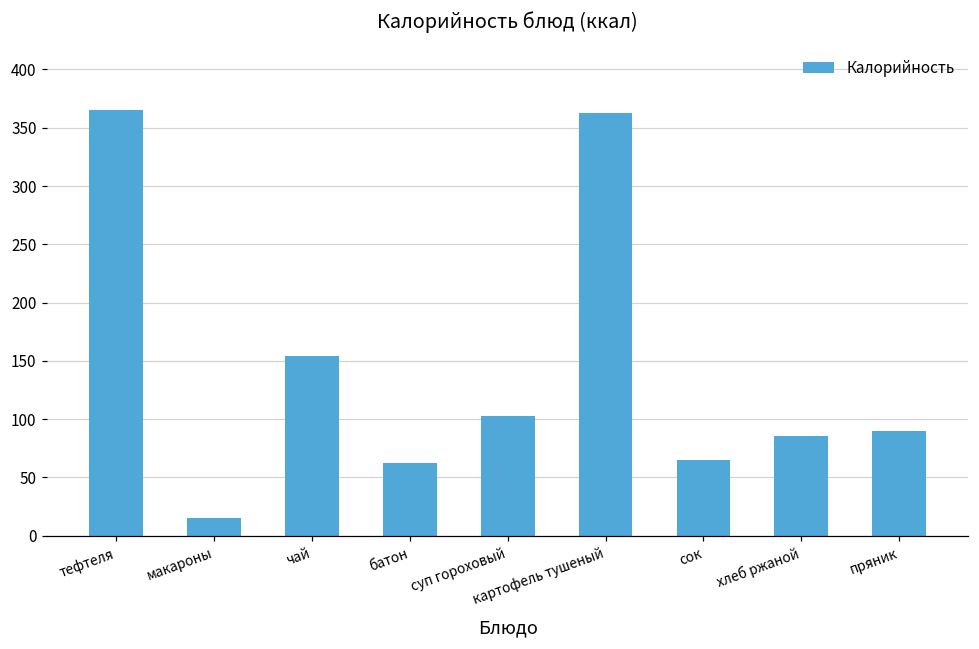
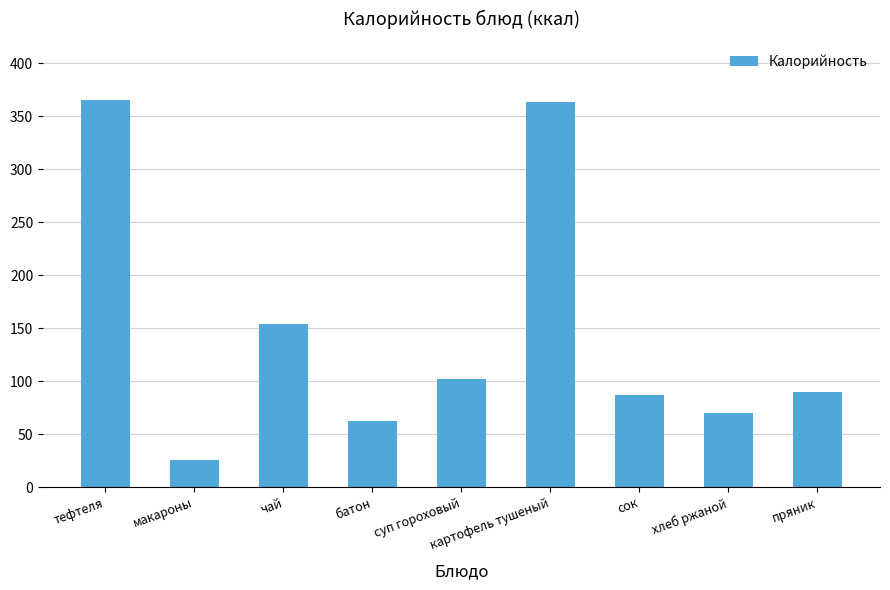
макароны: 16 -> 26
сок: 65 -> 87
хлеб ржаной: 86 -> 70
